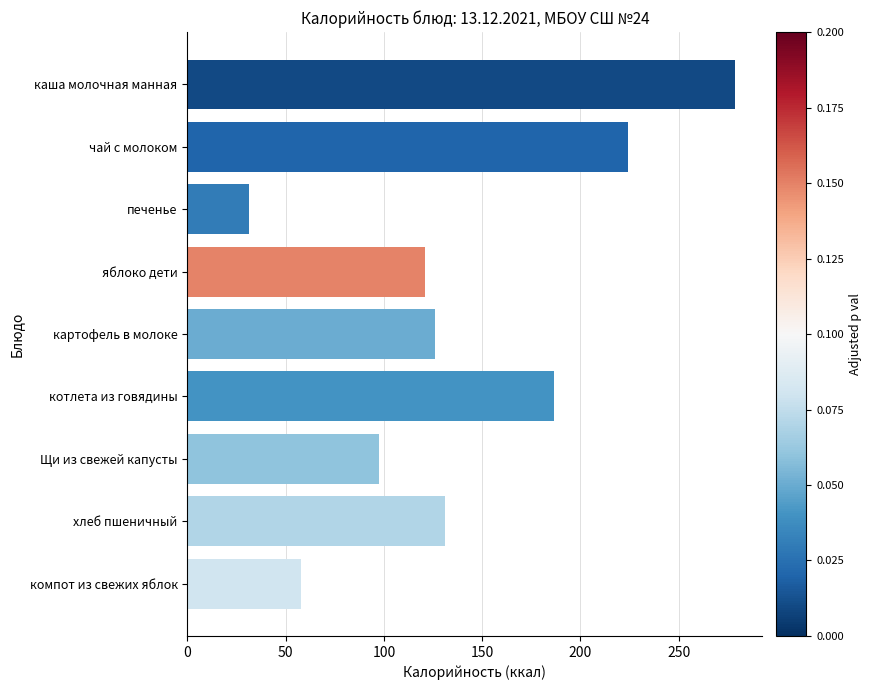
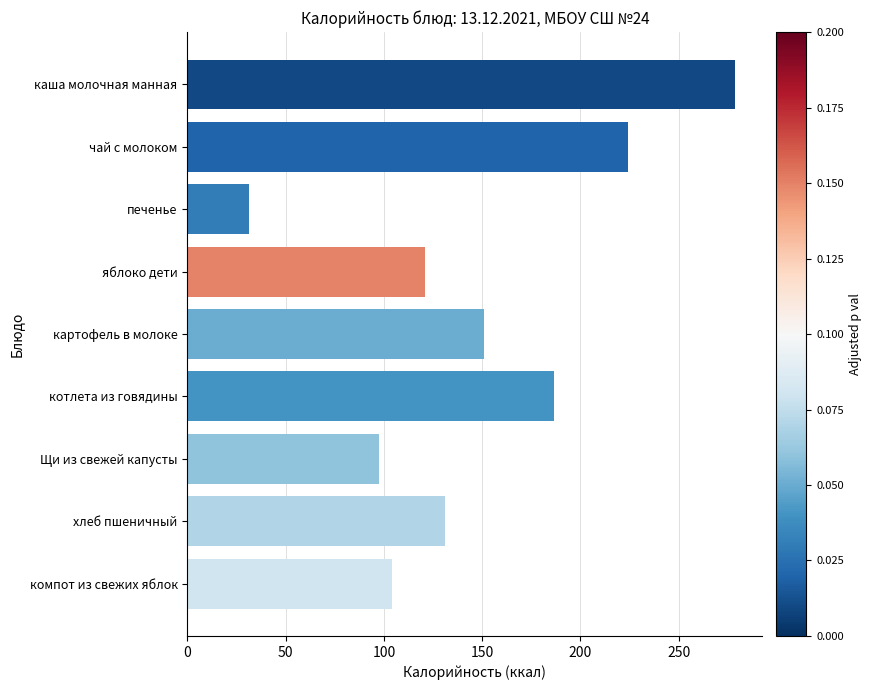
картофель в молоке: 126 -> 151
компот из свежих яблок: 58 -> 104
